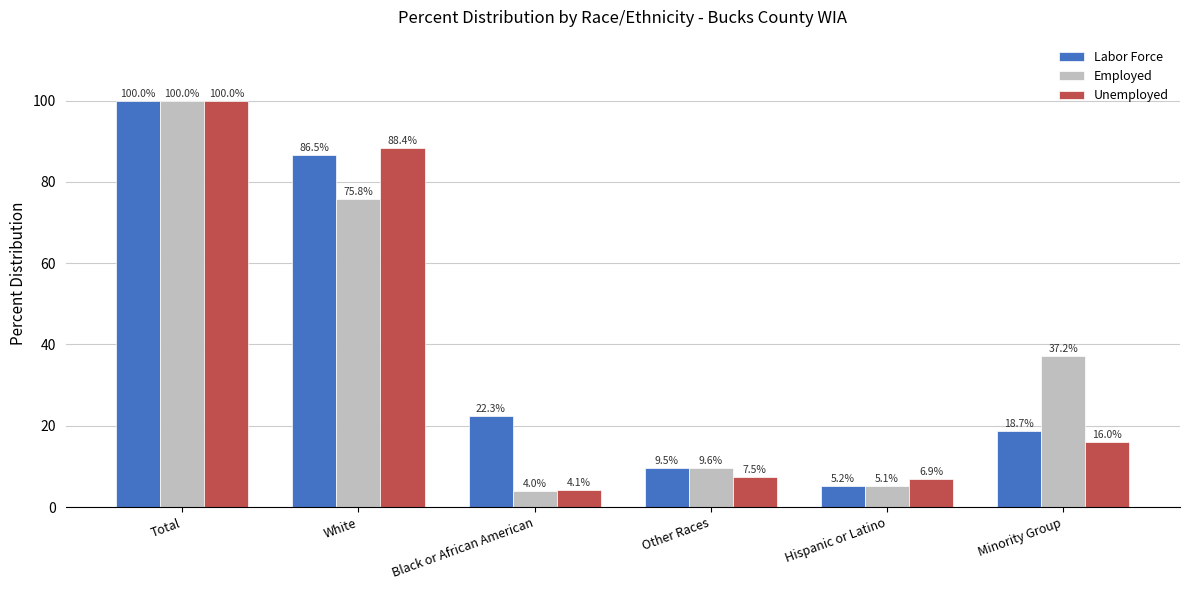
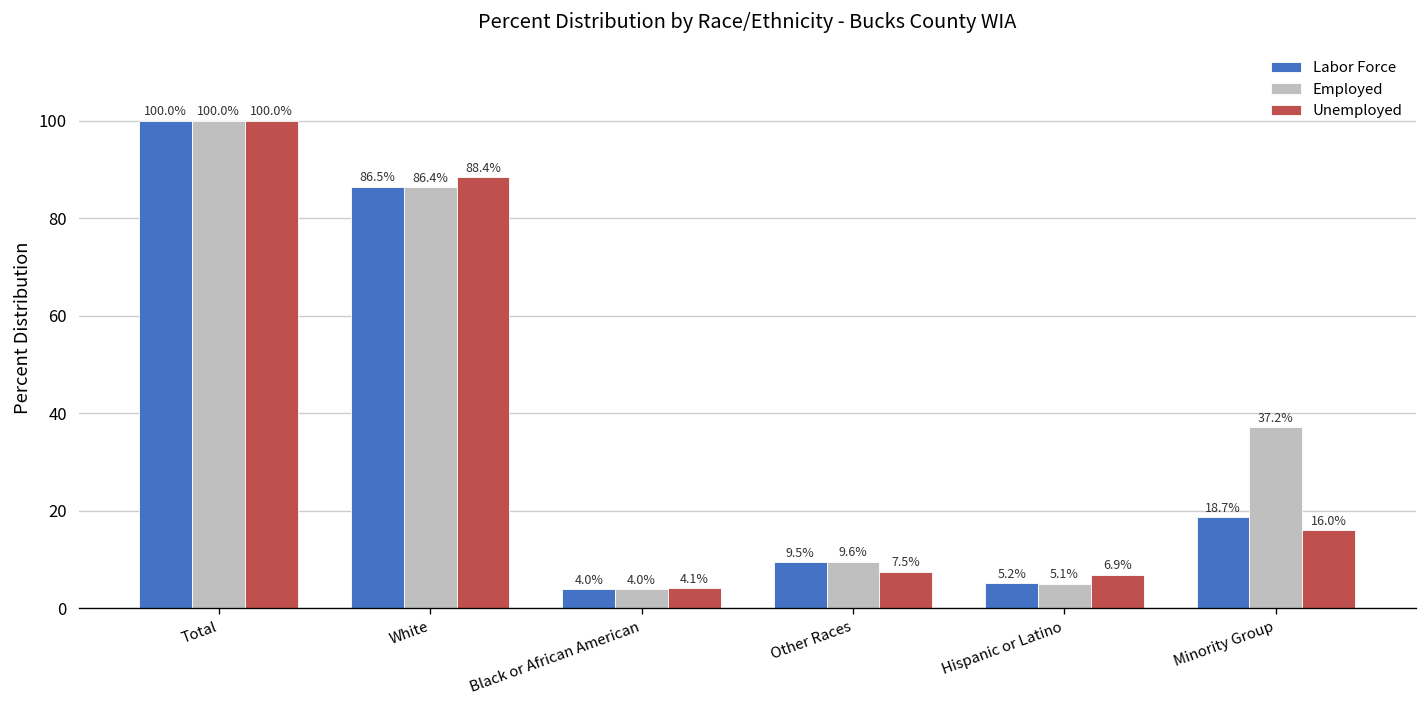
Employed, White: 75.8% -> 86.4%
Labor Force, Black or African American: 22.3% -> 4.0%
